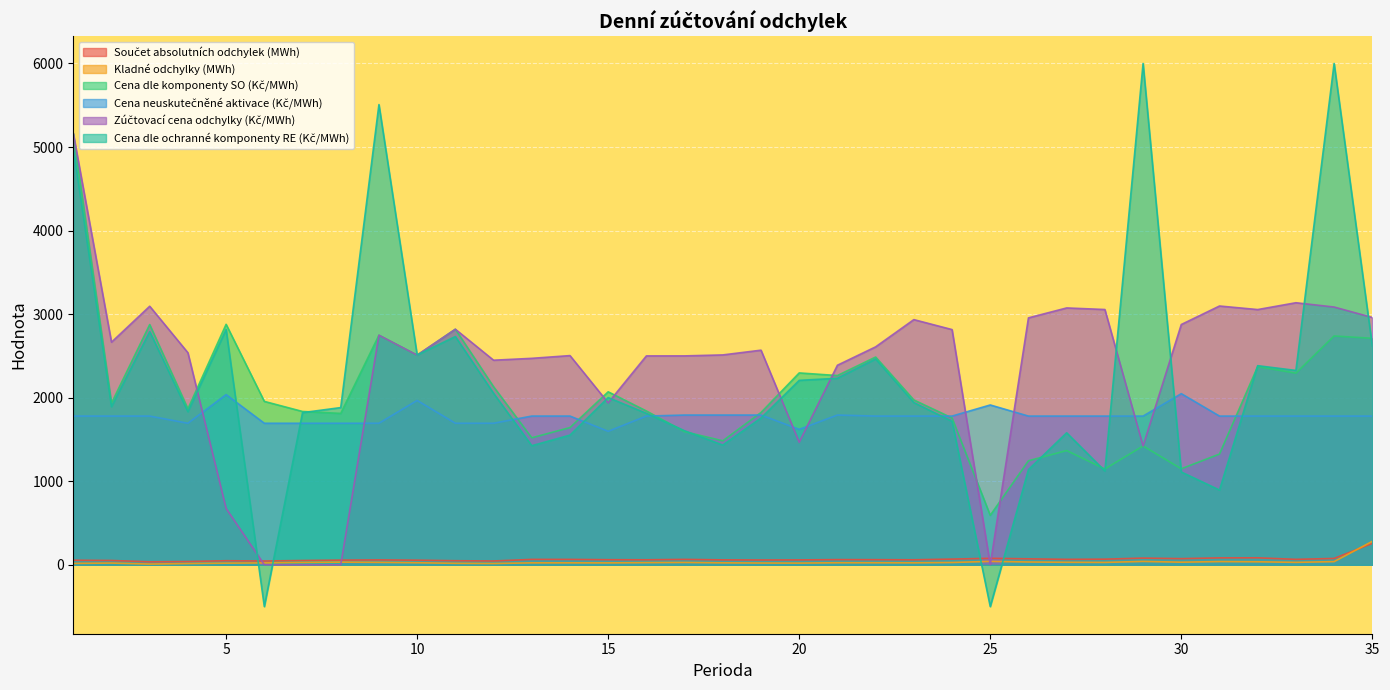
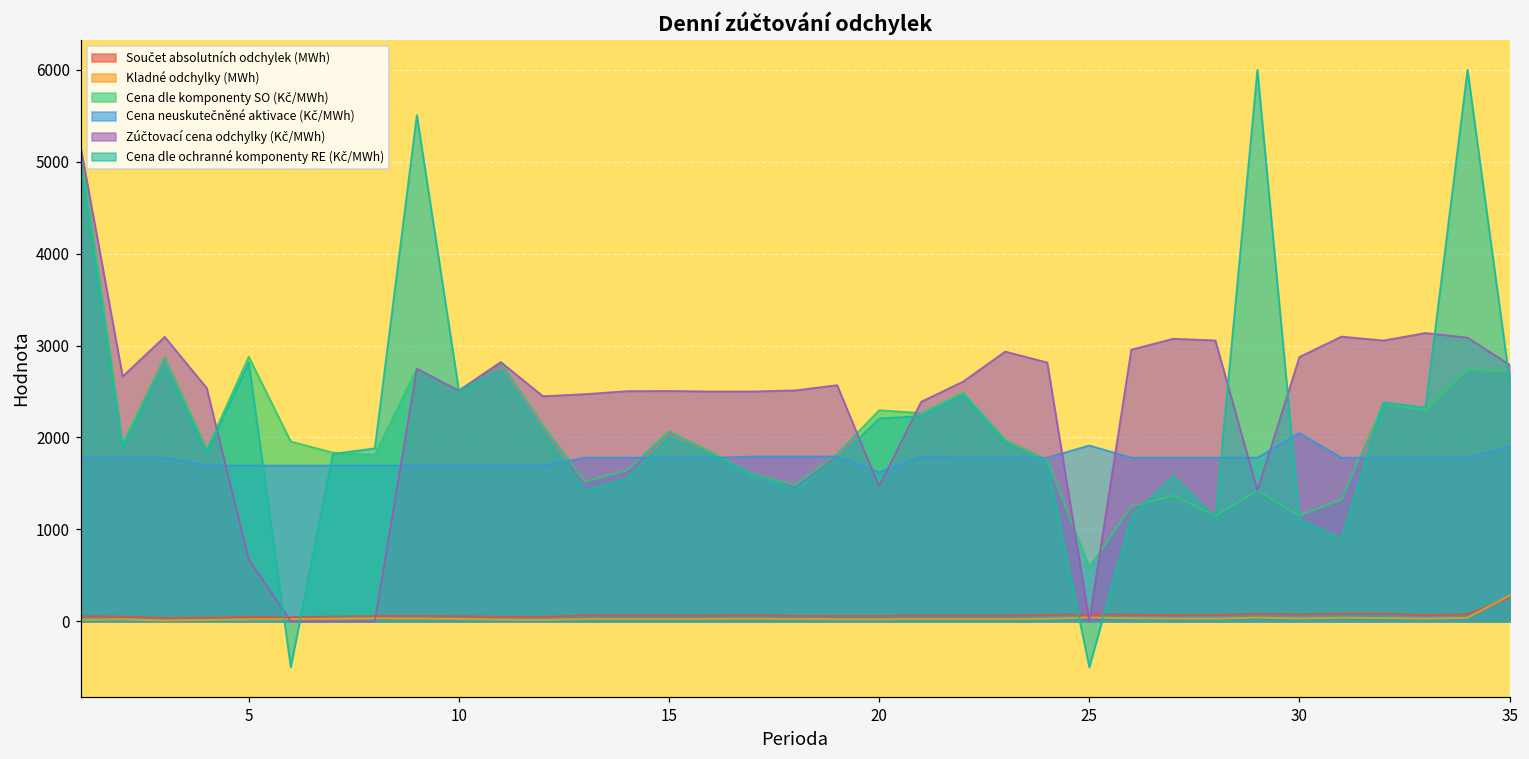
Cena neuskutečněné aktivace (Kč/MWh), 5: 2000 -> 1700
Cena neuskutečněné aktivace (Kč/MWh), 10: 2000 -> 1700
Cena neuskutečněné aktivace (Kč/MWh), 15: 1600 -> 1800
Zúčtovací cena odchylky (Kč/MWh), 15: 1900 -> 2500
Cena neuskutečněné aktivace (Kč/MWh), 35: 1800 -> 1900
Zúčtovací cena odchylky (Kč/MWh), 35: 3000 -> 2800
